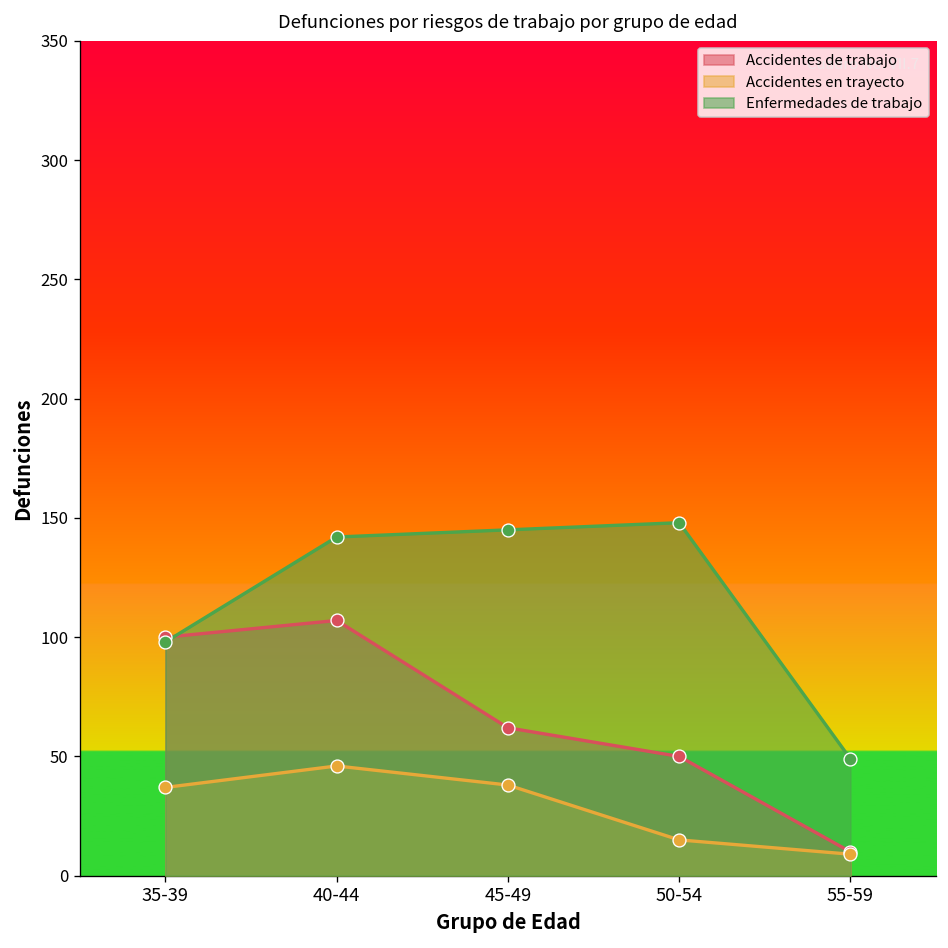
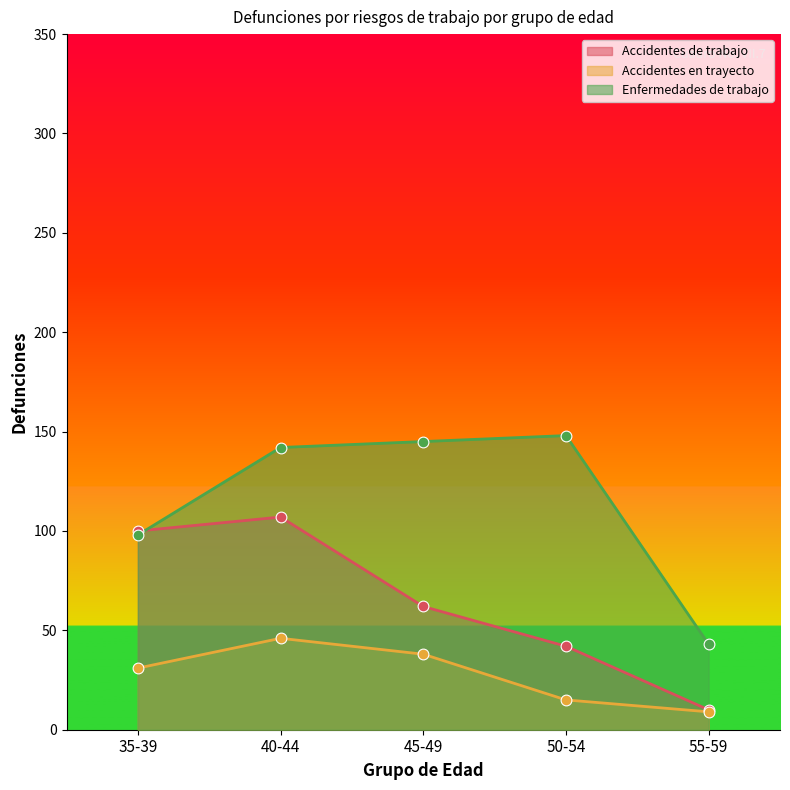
Accidentes en trayecto, 35-39: 37 -> 31
Accidentes de trabajo, 50-54: 50 -> 42
Enfermedades de trabajo, 55-59: 49 -> 43
